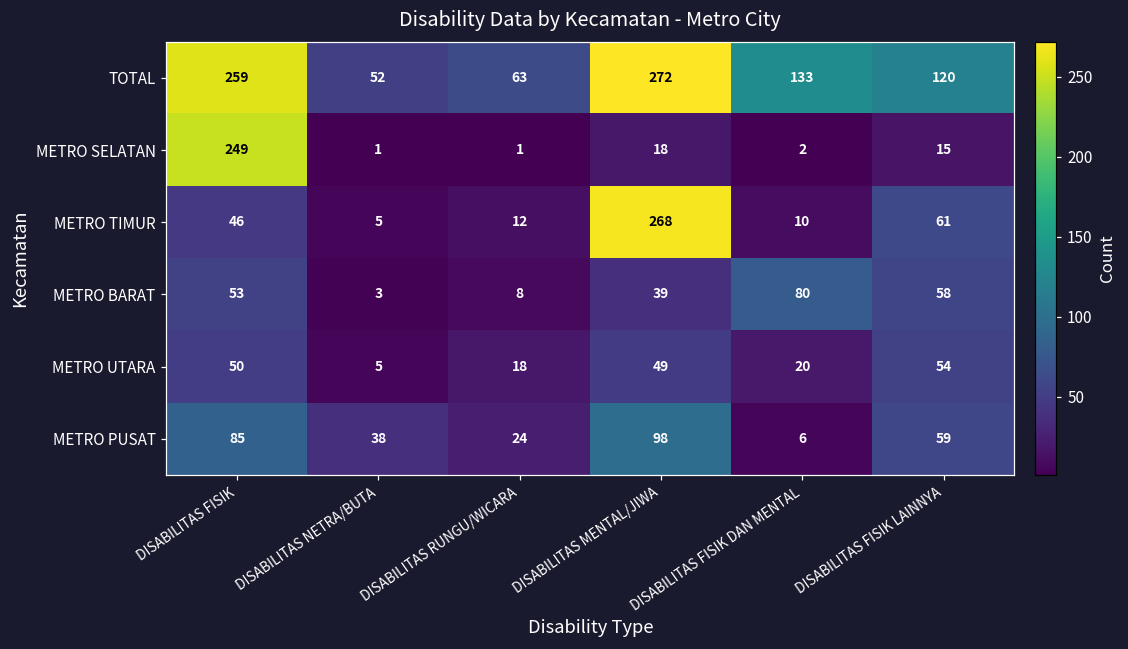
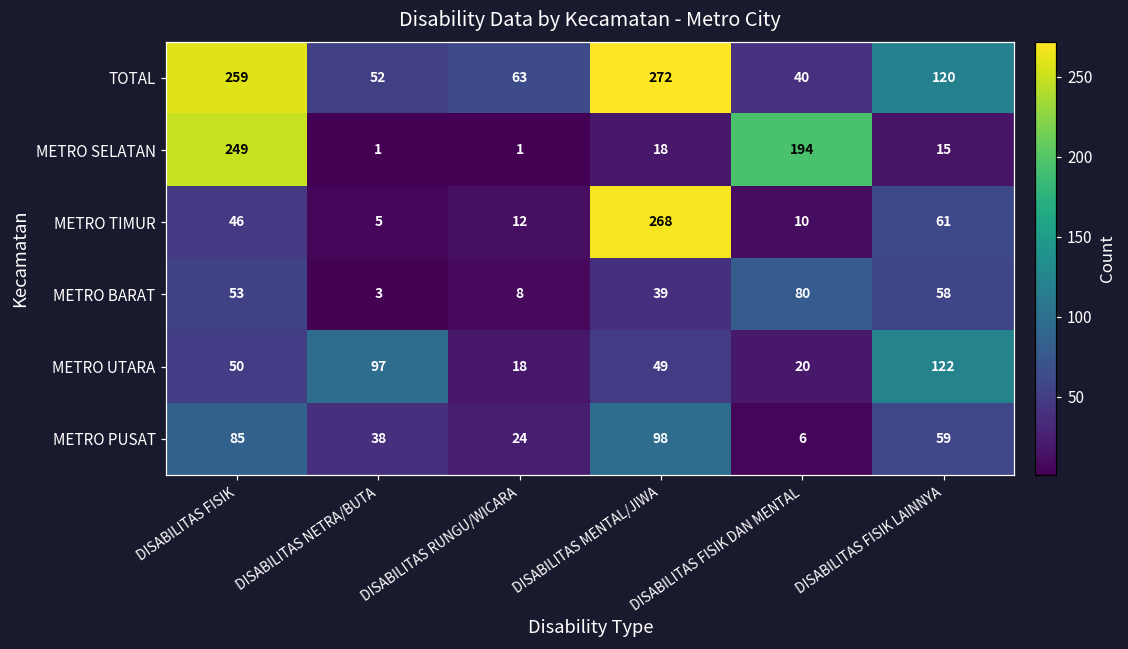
TOTAL, DISABILITAS FISIK DAN MENTAL: 133 -> 40
METRO SELATAN, DISABILITAS FISIK DAN MENTAL: 2 -> 194
METRO UTARA, DISABILITAS NETRA/BUTA: 5 -> 97
METRO UTARA, DISABILITAS FISIK LAINNYA: 54 -> 122
